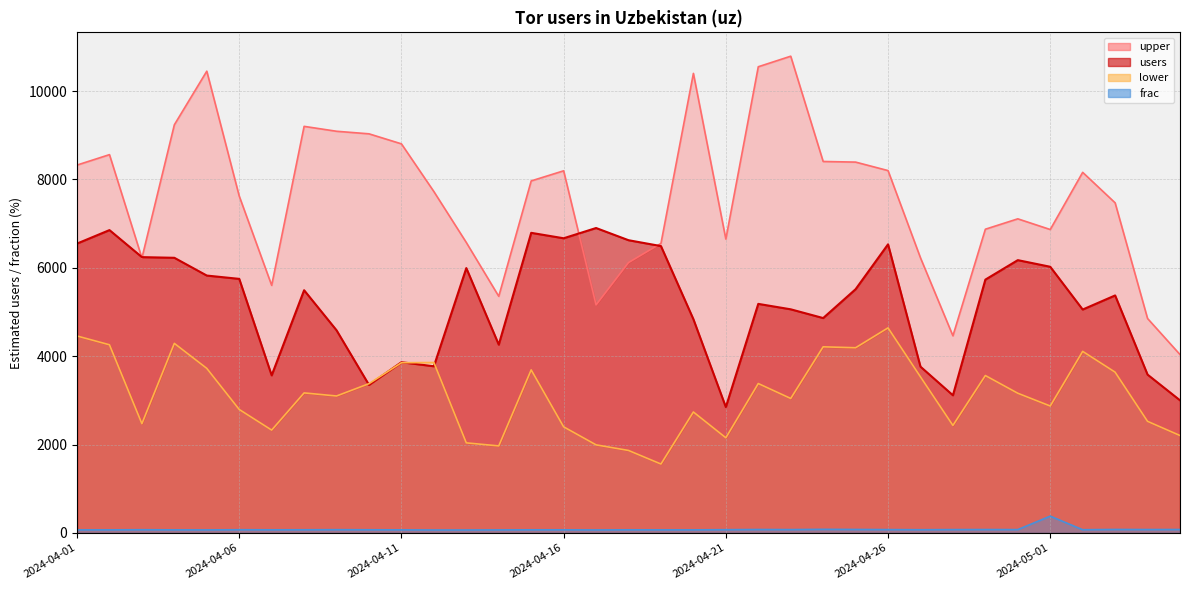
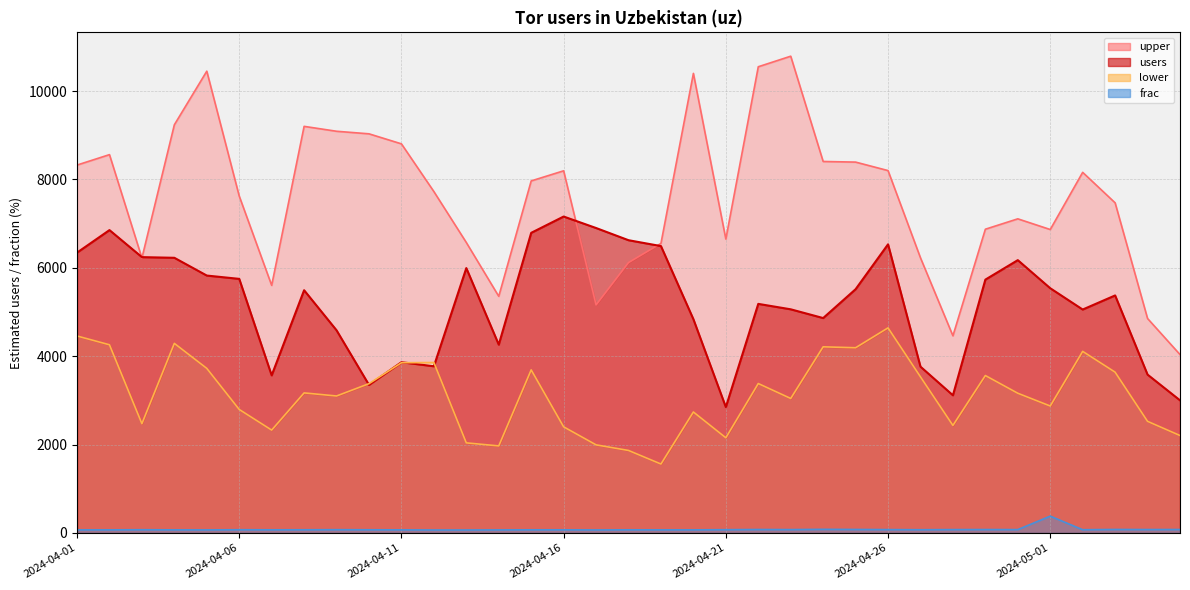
users, 2024-04-01: 6500 -> 6300
users, 2024-04-16: 6700 -> 7200
users, 2024-05-01: 6000 -> 5500
